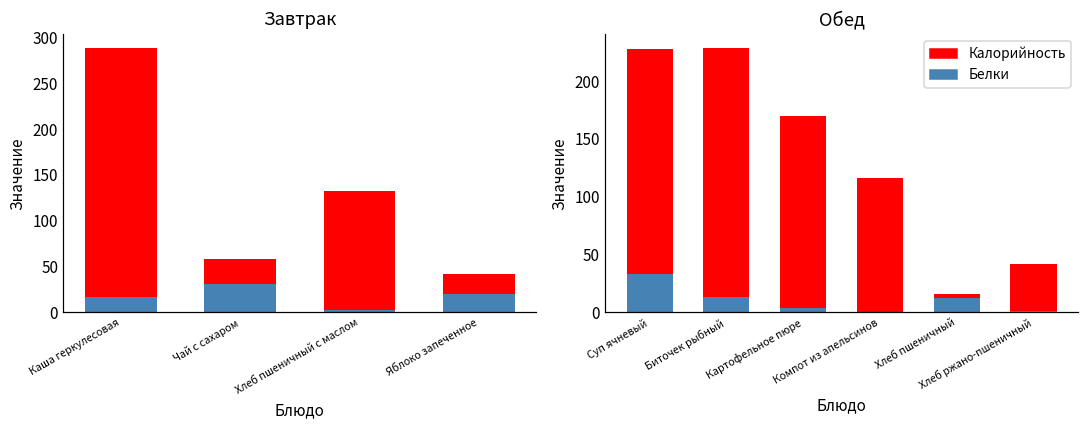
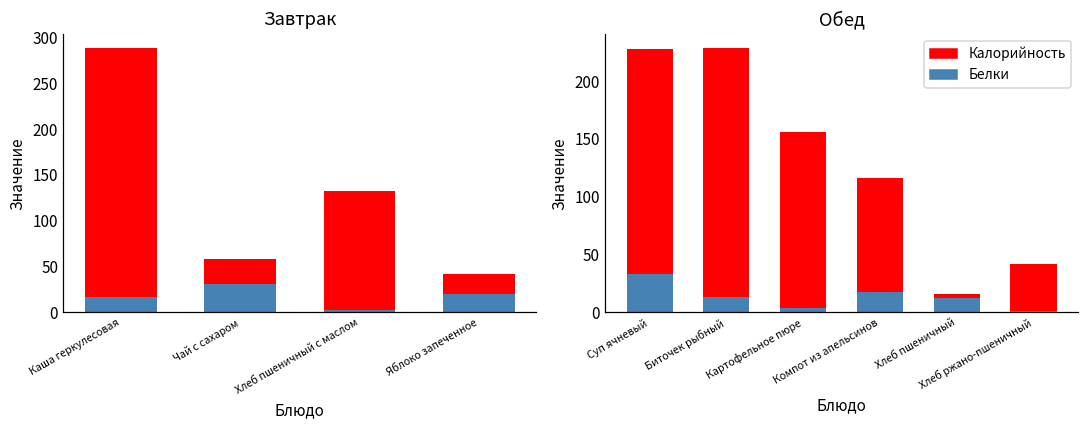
Обед, Калорийность, Картофельное пюре: 170 -> 156
Обед, Белки, Компот из апельсинов: 0 -> 17
